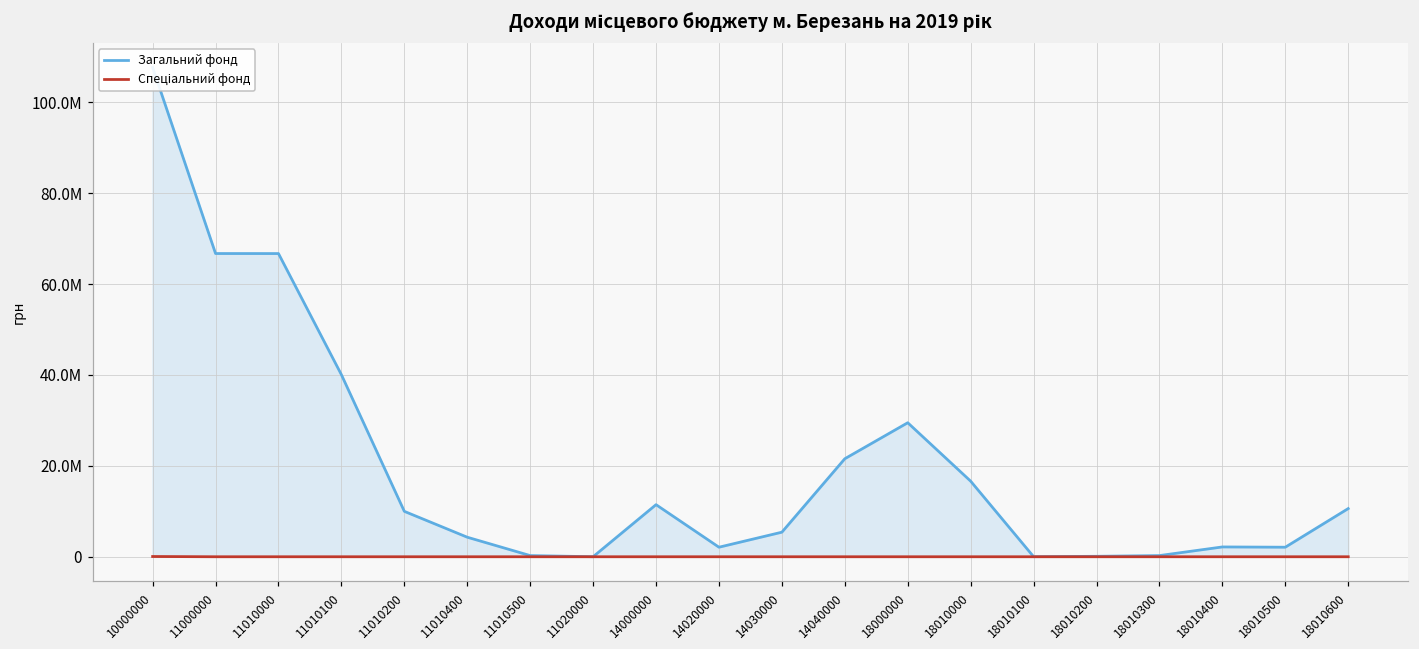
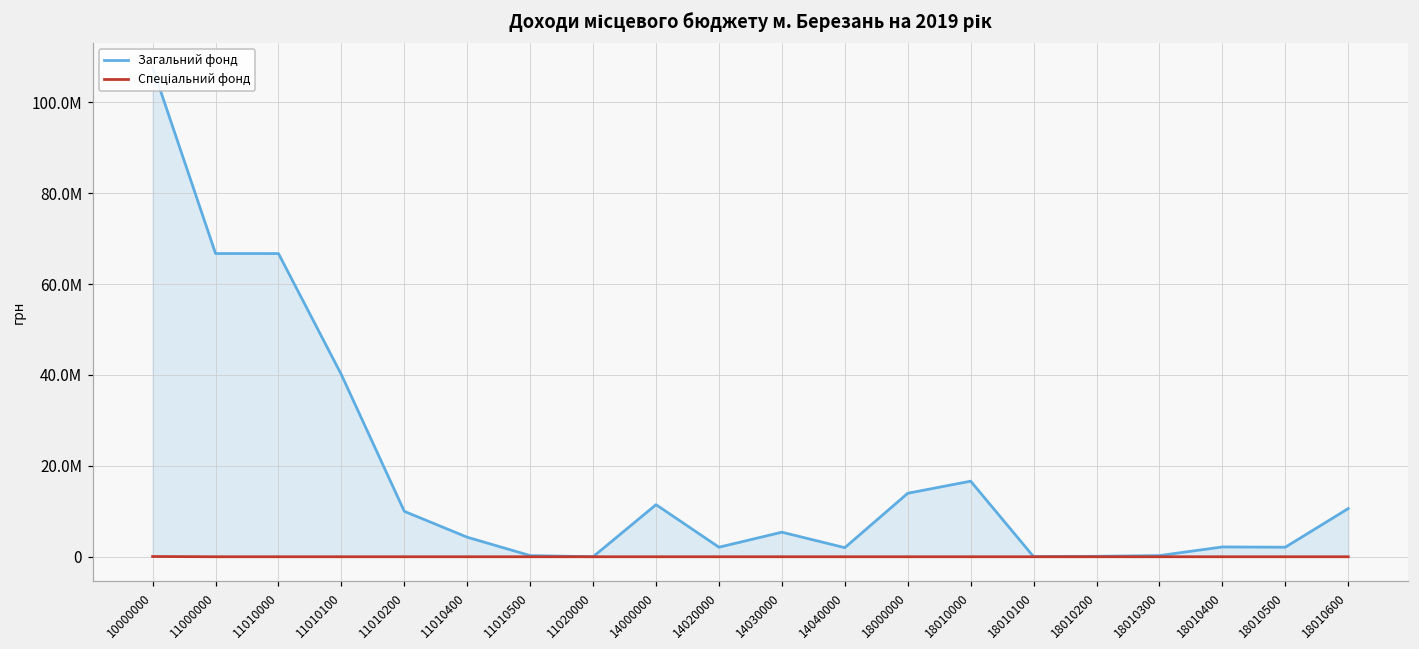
Загальний фонд, 14040000: 22000000 -> 2000000
Загальний фонд, 18000000: 29000000 -> 14000000
